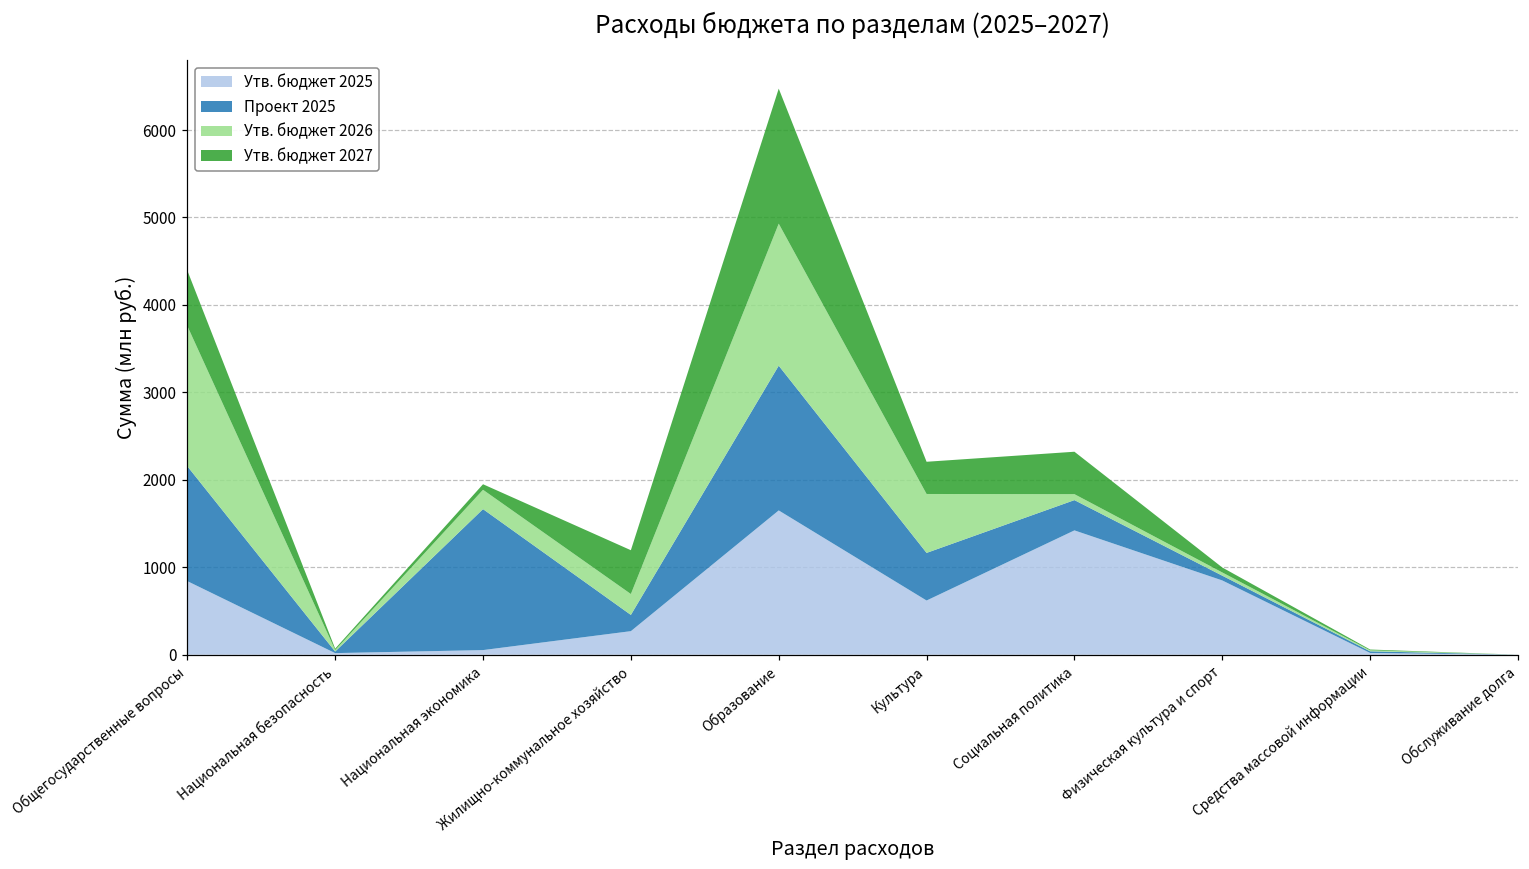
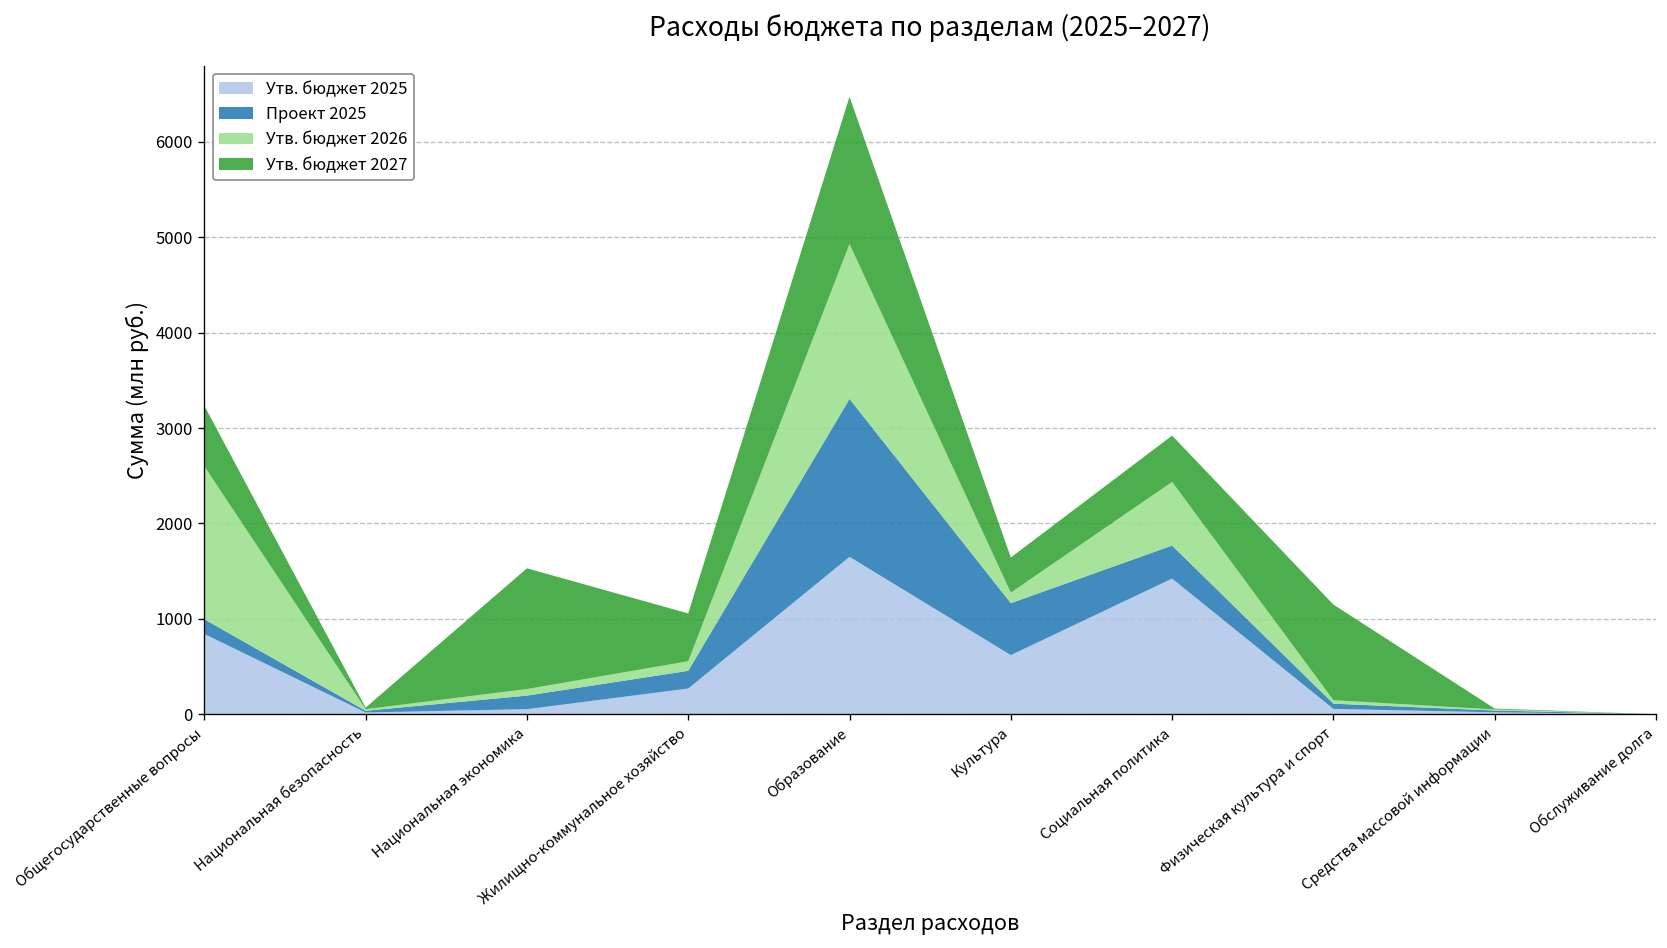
Проект 2025, Общегосударственные вопросы: 1300 -> 200
Проект 2025, Национальная экономика: 1600 -> 100
Утв. бюджет 2026, Национальная экономика: 200 -> 100
Утв. бюджет 2027, Национальная экономика: 100 -> 1300
Утв. бюджет 2026, Жилищно-коммунальное хозяйство: 200 -> 100
Утв. бюджет 2026, Культура: 700 -> 100
Утв. бюджет 2026, Социальная политика: 100 -> 700
Утв. бюджет 2025, Физическая культура и спорт: 800 -> 100
Утв. бюджет 2027, Физическая культура и спорт: 100 -> 1000
